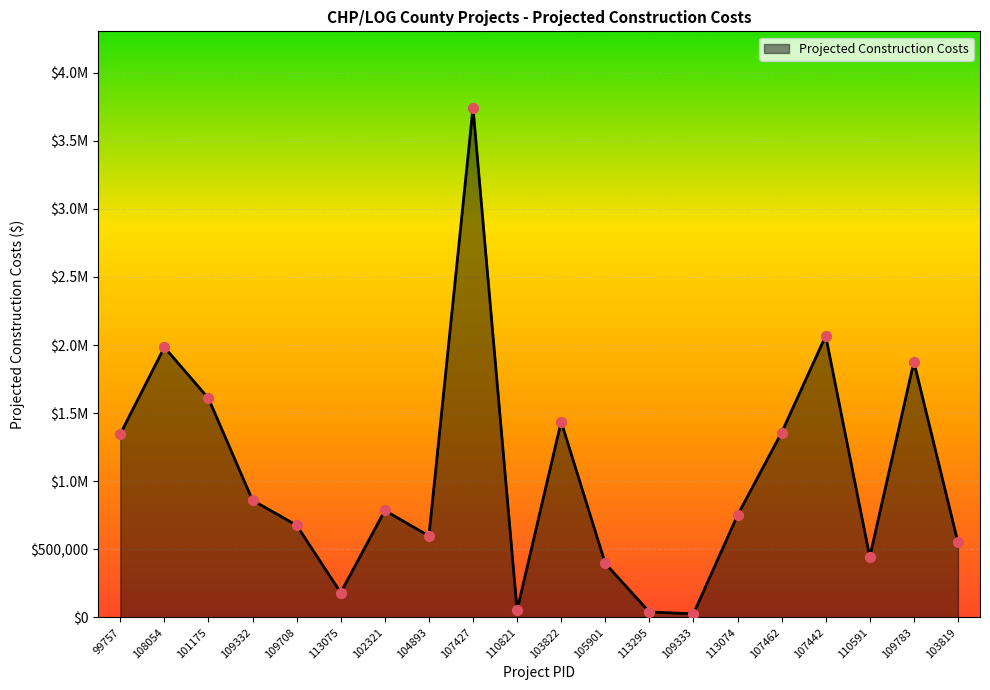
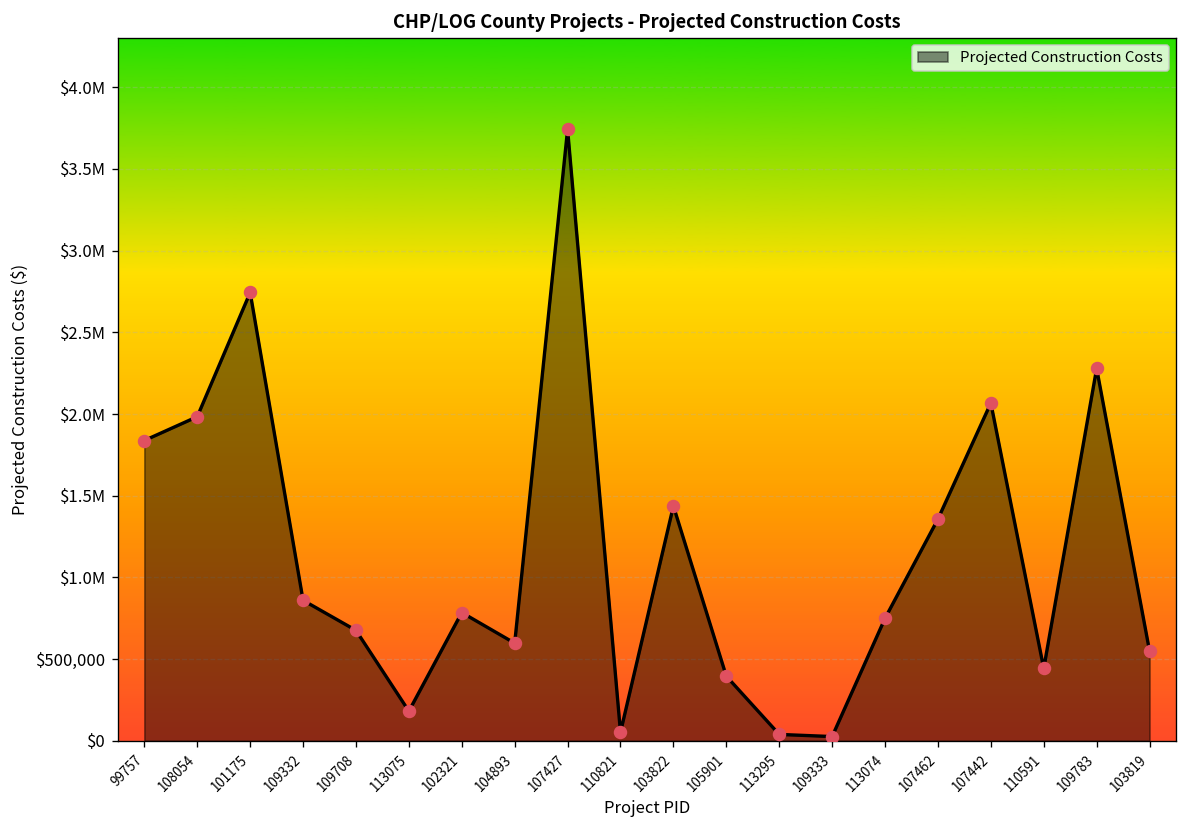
99757: $1,350,000 -> $1,840,000
101175: $1,610,000 -> $2,740,000
109783: $1,880,000 -> $2,280,000
